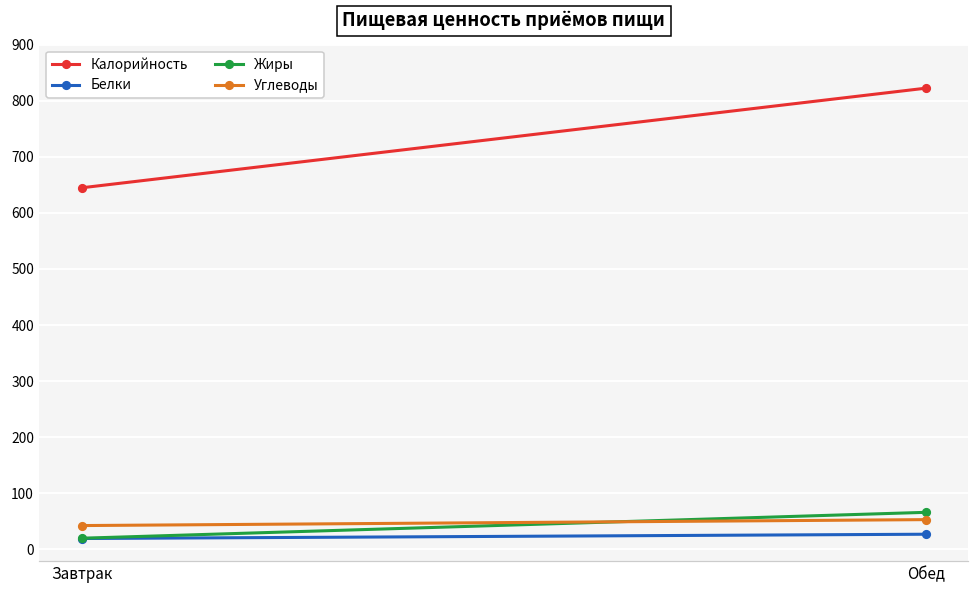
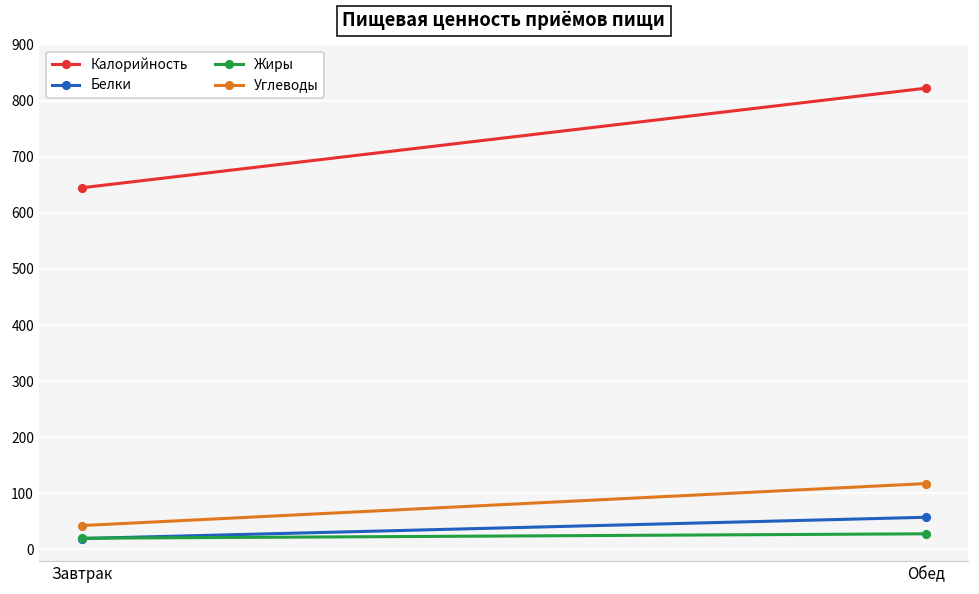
Белки, Обед: 30 -> 60
Жиры, Обед: 70 -> 30
Углеводы, Обед: 50 -> 120
